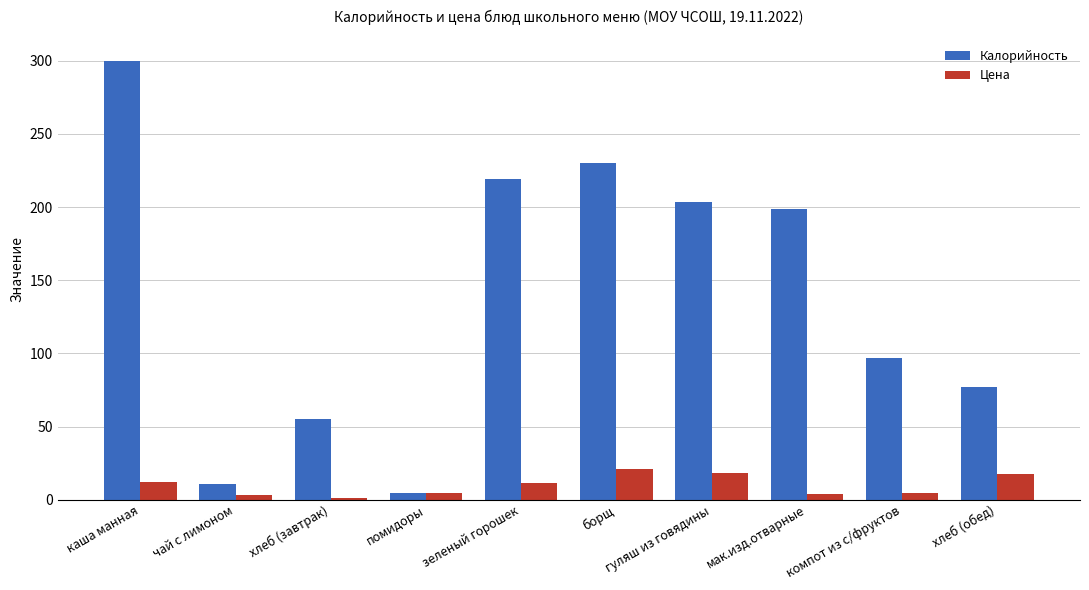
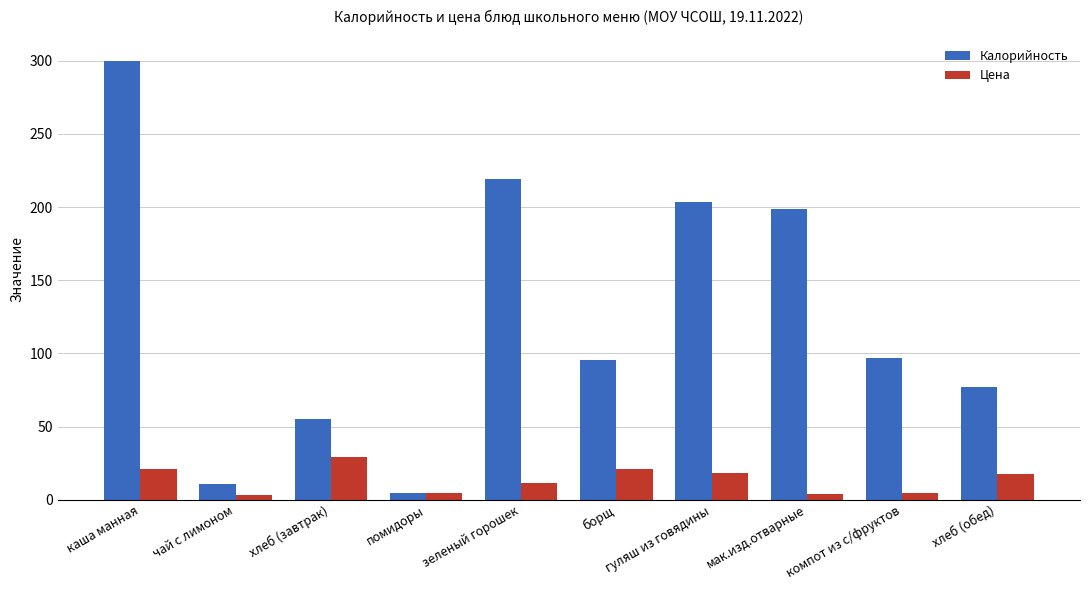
Цена, каша манная: 12 -> 21
Цена, хлеб (завтрак): 1 -> 29
Калорийность, борщ: 230 -> 96
